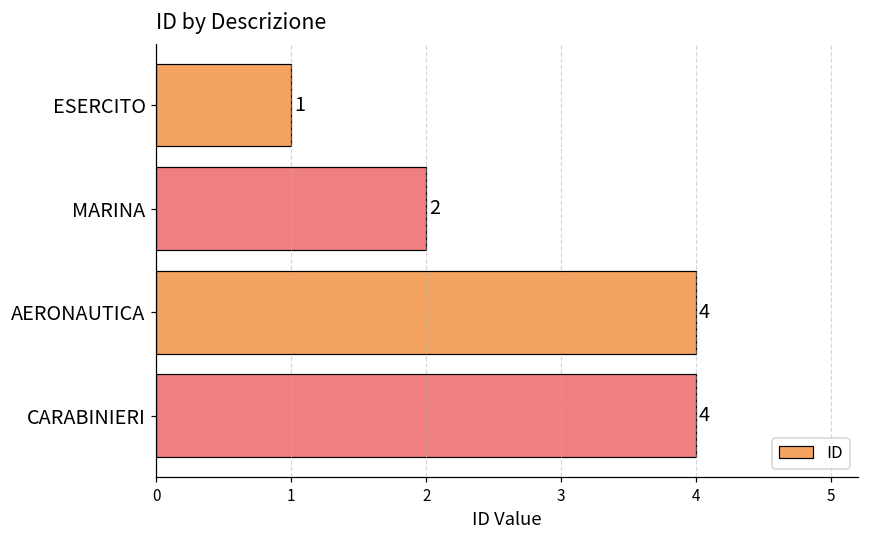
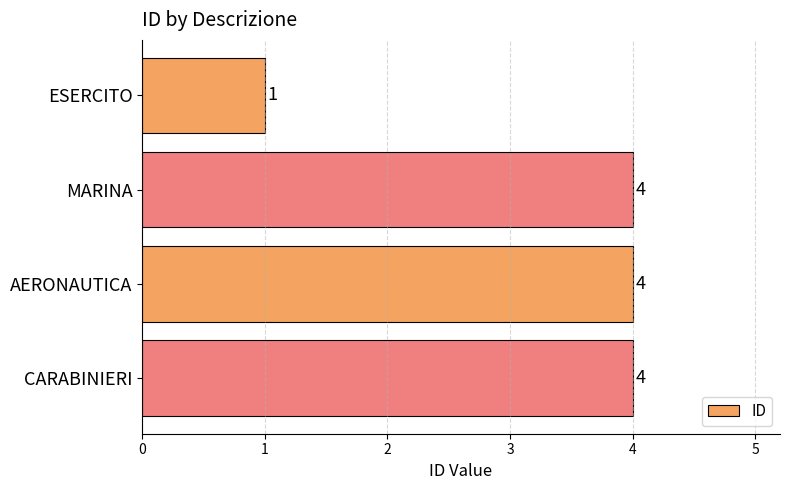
MARINA: 2 -> 4
